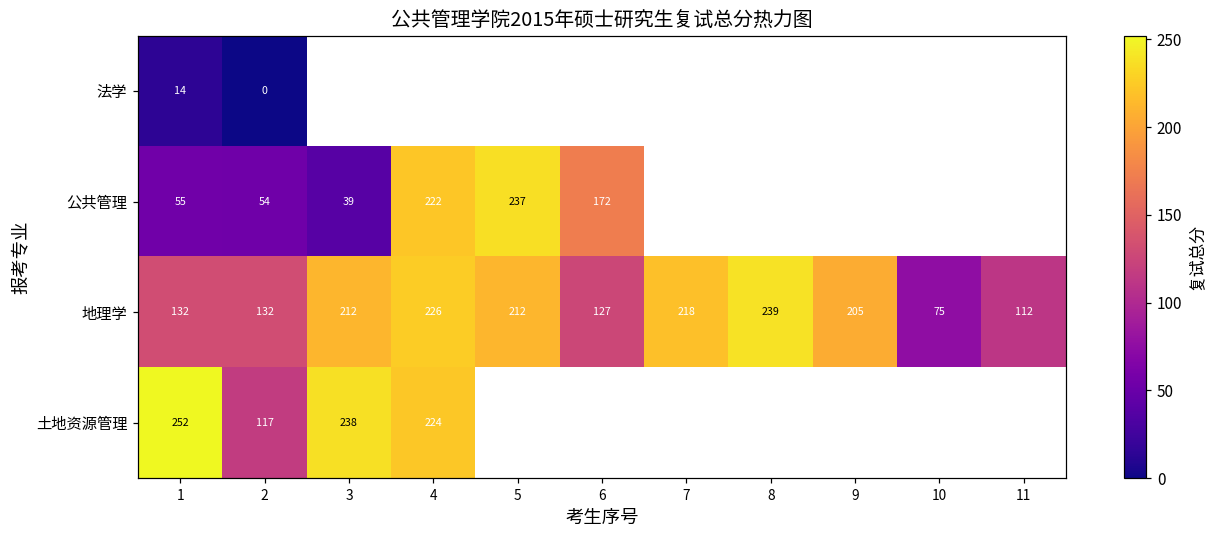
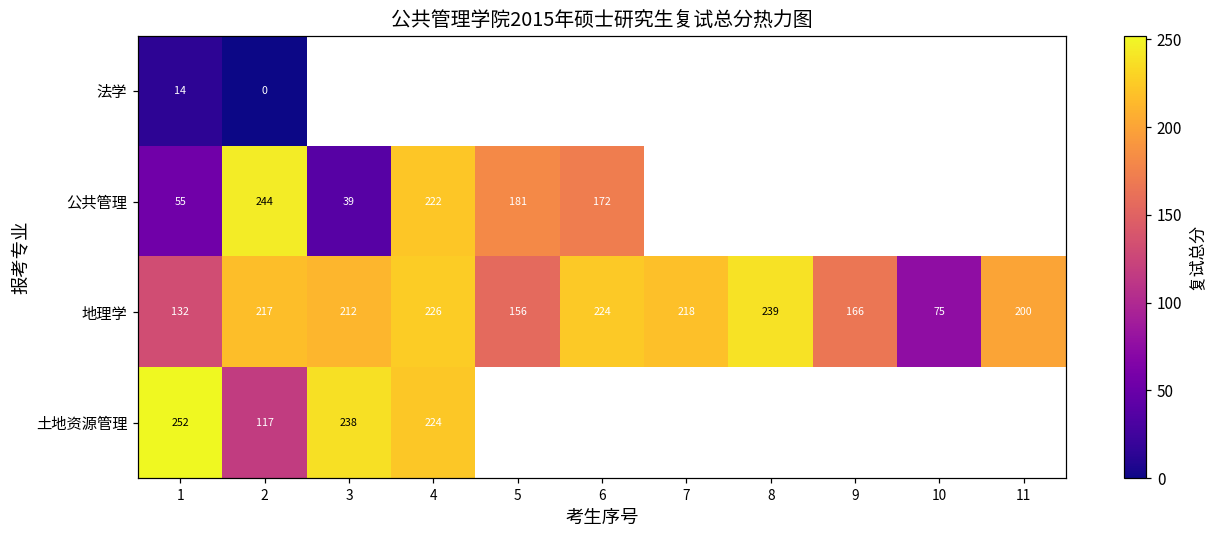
公共管理, 2: 54 -> 244
公共管理, 5: 237 -> 181
地理学, 2: 132 -> 217
地理学, 5: 212 -> 156
地理学, 6: 127 -> 224
地理学, 9: 205 -> 166
地理学, 11: 112 -> 200
